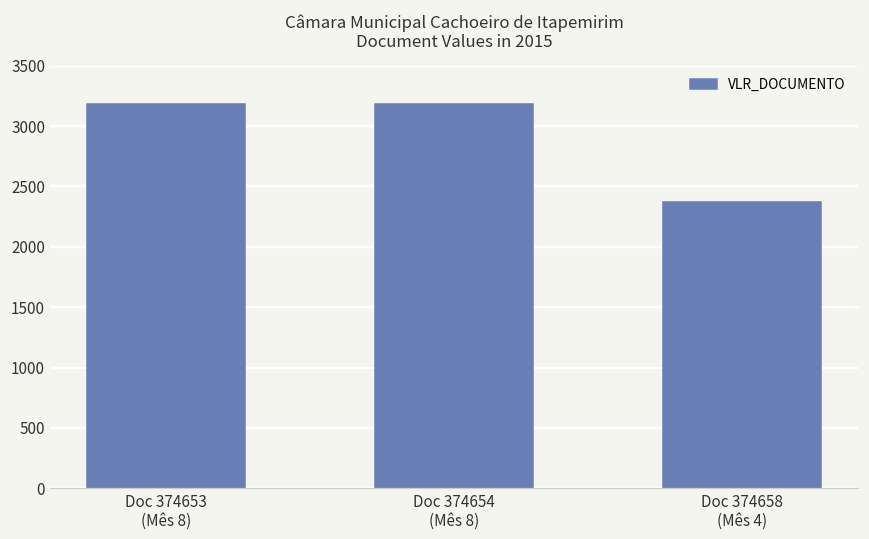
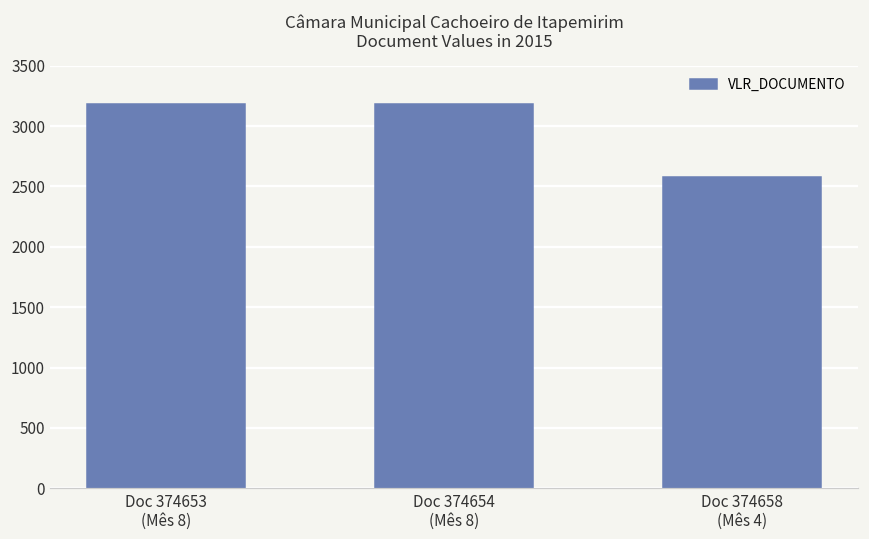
Doc 374658 (Mês 4): 2370 -> 2580
